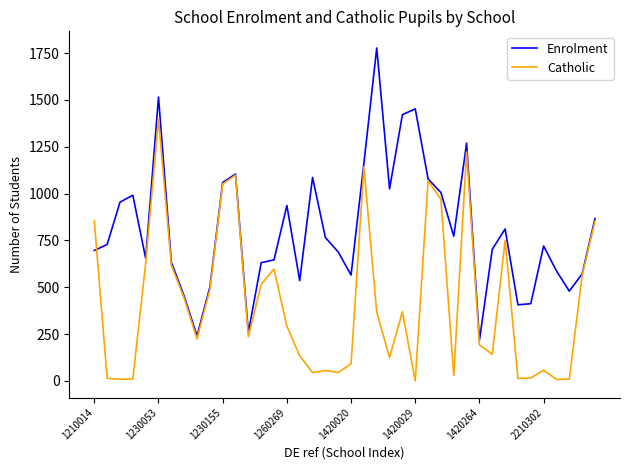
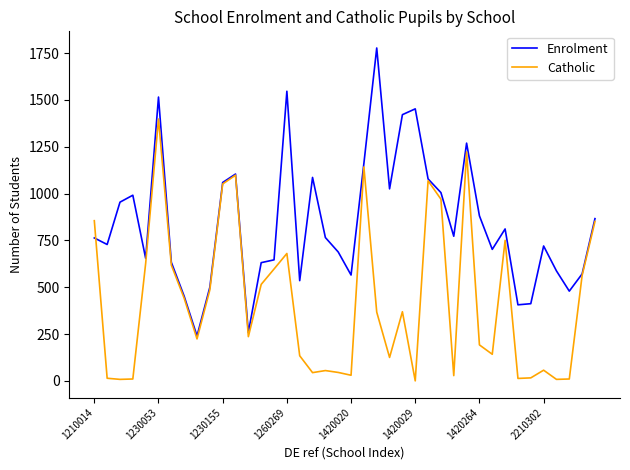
Enrolment, 1210014: 700 -> 760
Enrolment, 1260269: 940 -> 1550
Catholic, 1260269: 290 -> 680
Catholic, 1420020: 90 -> 30
Enrolment, 1420264: 220 -> 880
